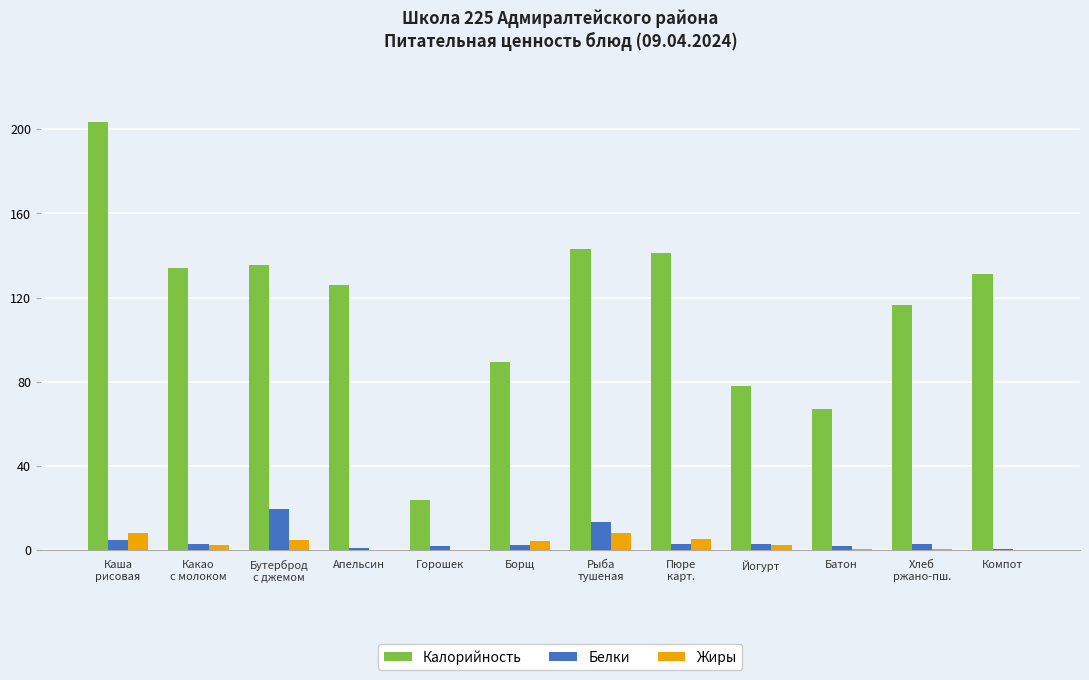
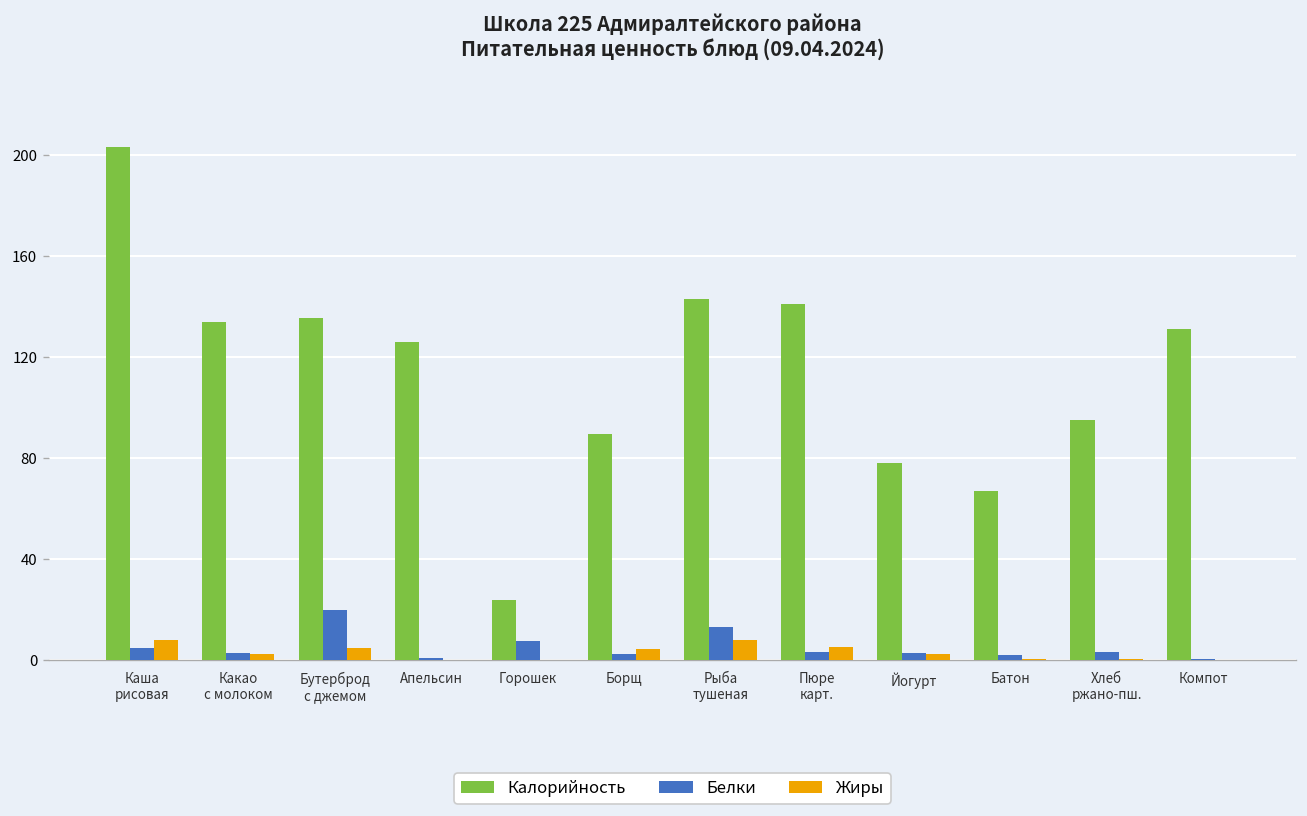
Белки, Горошек: 2 -> 8
Калорийность, Хлеб ржано-пш.: 117 -> 95
